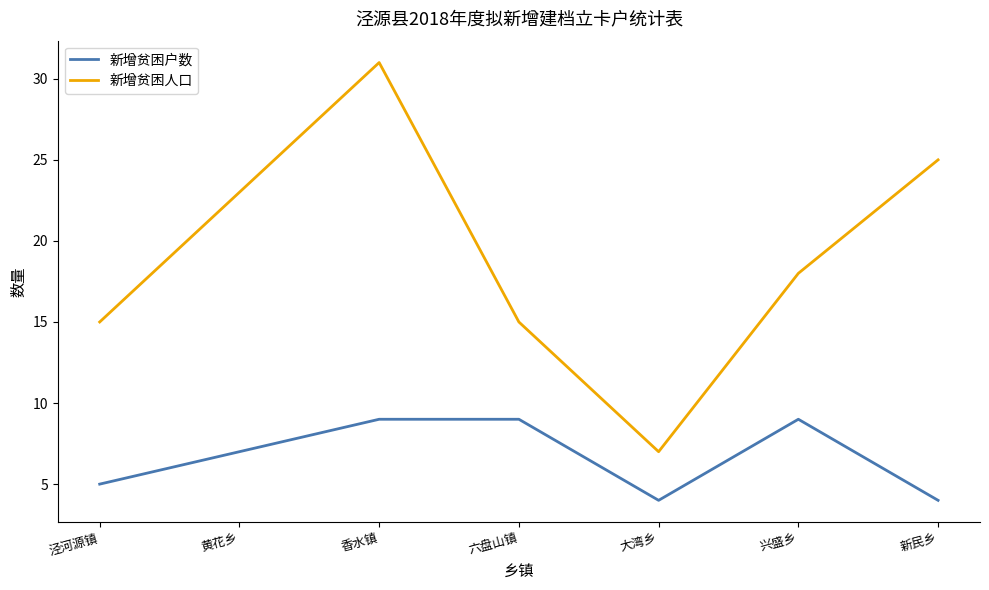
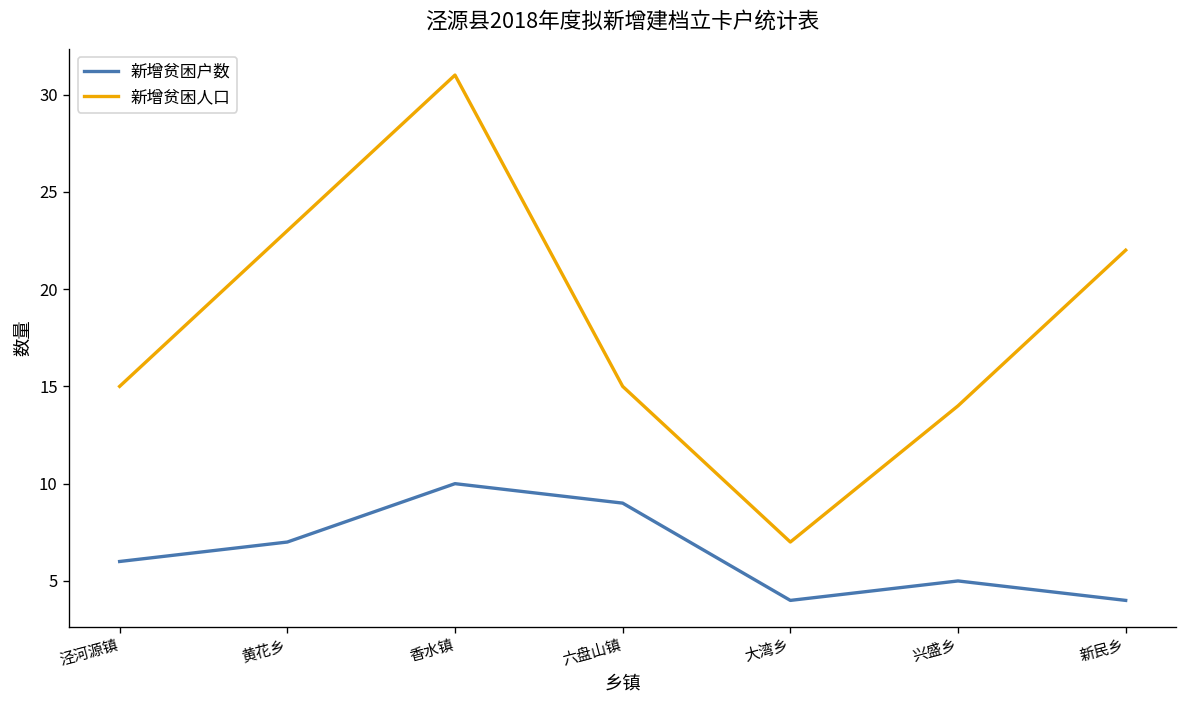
新增贫困户数, 泾河源镇: 5 -> 6
新增贫困户数, 香水镇: 9 -> 10
新增贫困户数, 兴盛乡: 9 -> 5
新增贫困人口, 兴盛乡: 18 -> 14
新增贫困人口, 新民乡: 25 -> 22
